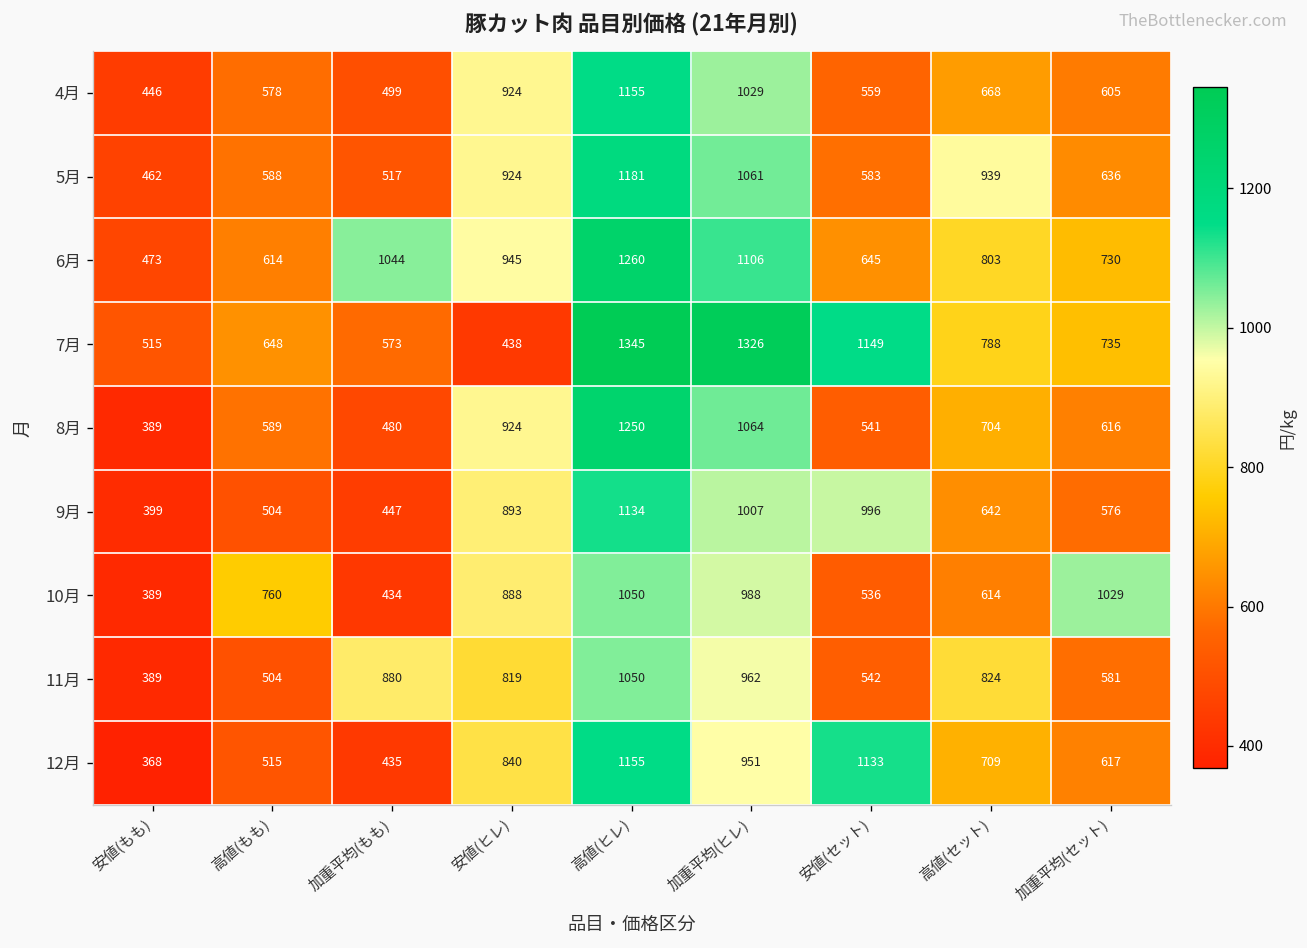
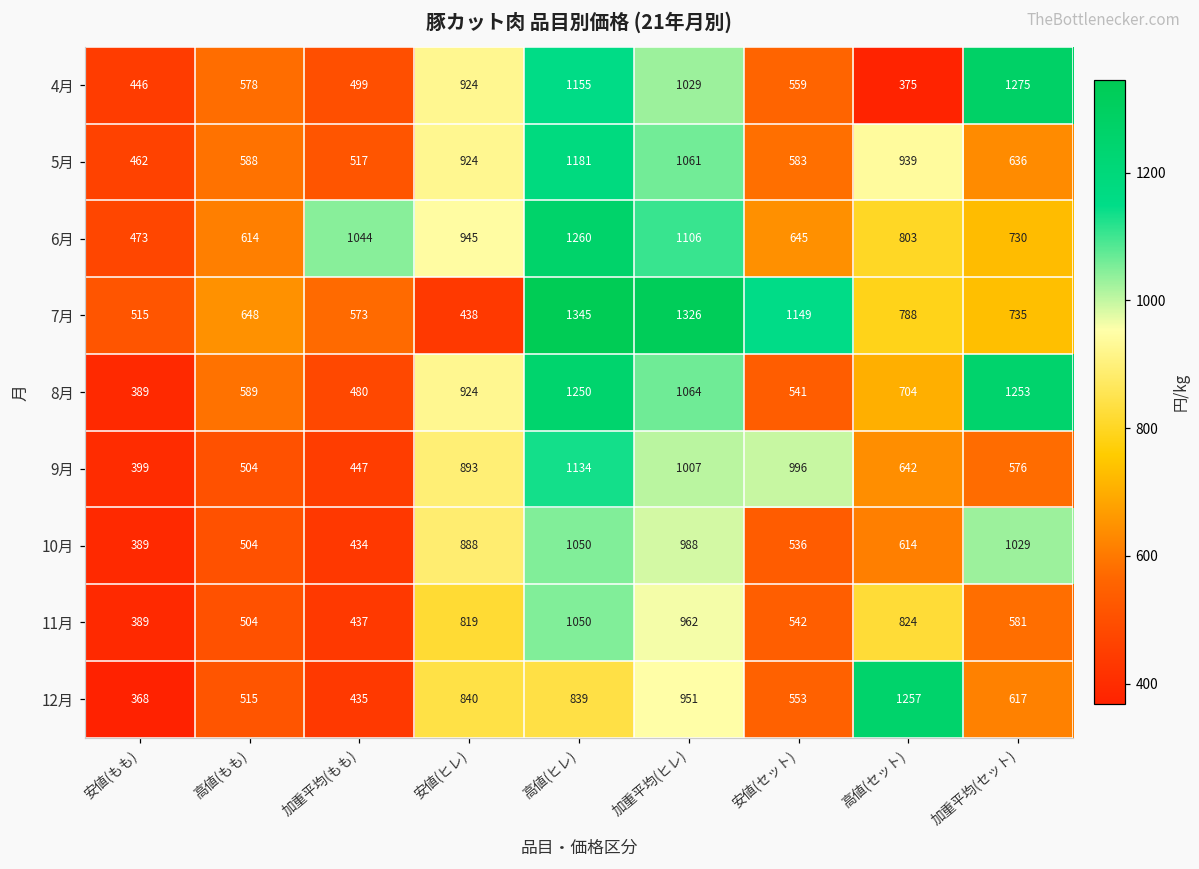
4月, 高値(セット): 668 -> 375
4月, 加重平均(セット): 605 -> 1275
8月, 加重平均(セット): 616 -> 1253
10月, 高値(もも): 760 -> 504
11月, 加重平均(もも): 880 -> 437
12月, 高値(ヒレ): 1155 -> 839
12月, 安値(セット): 1133 -> 553
12月, 高値(セット): 709 -> 1257
